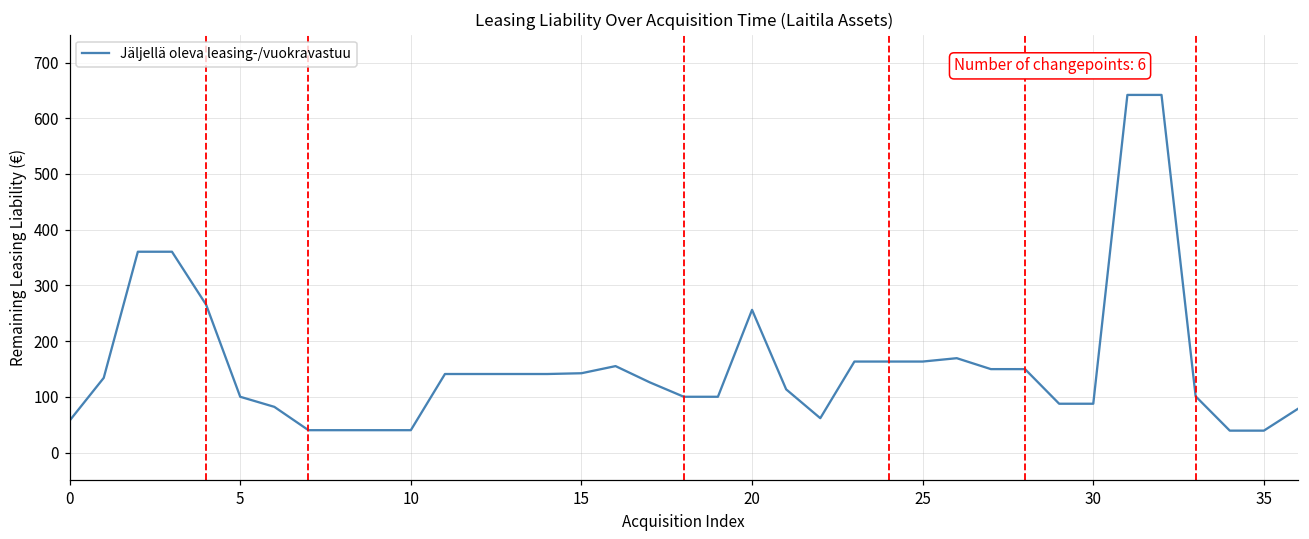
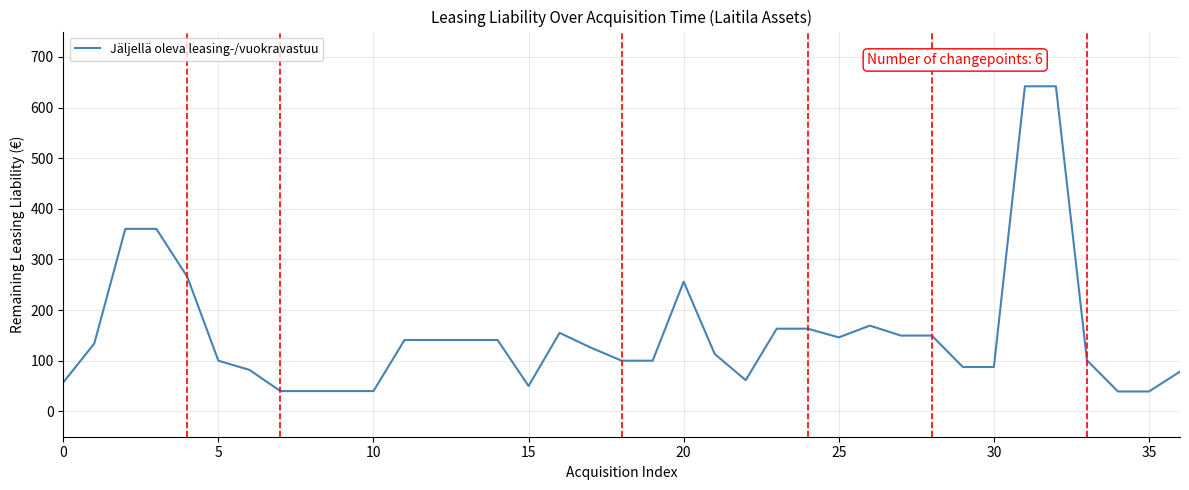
15: 140 -> 50
25: 160 -> 150
